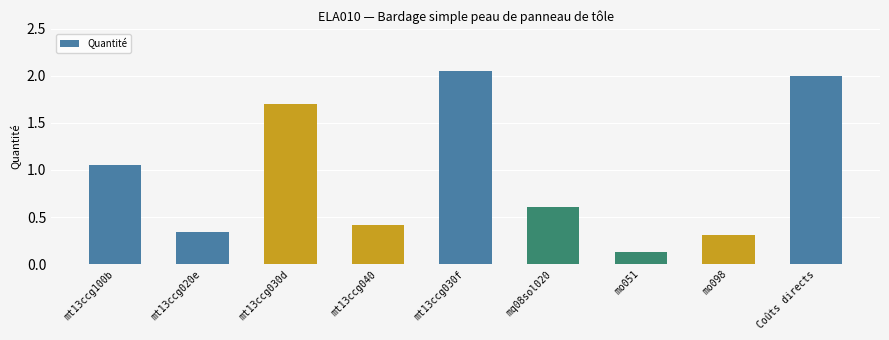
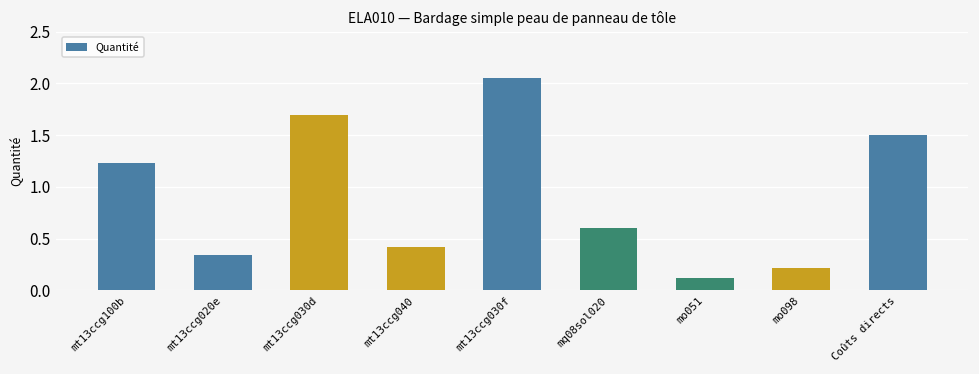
mt13ccg100b: 1.1 -> 1.2
mo098: 0.3 -> 0.2
Coûts directs: 2.0 -> 1.5
